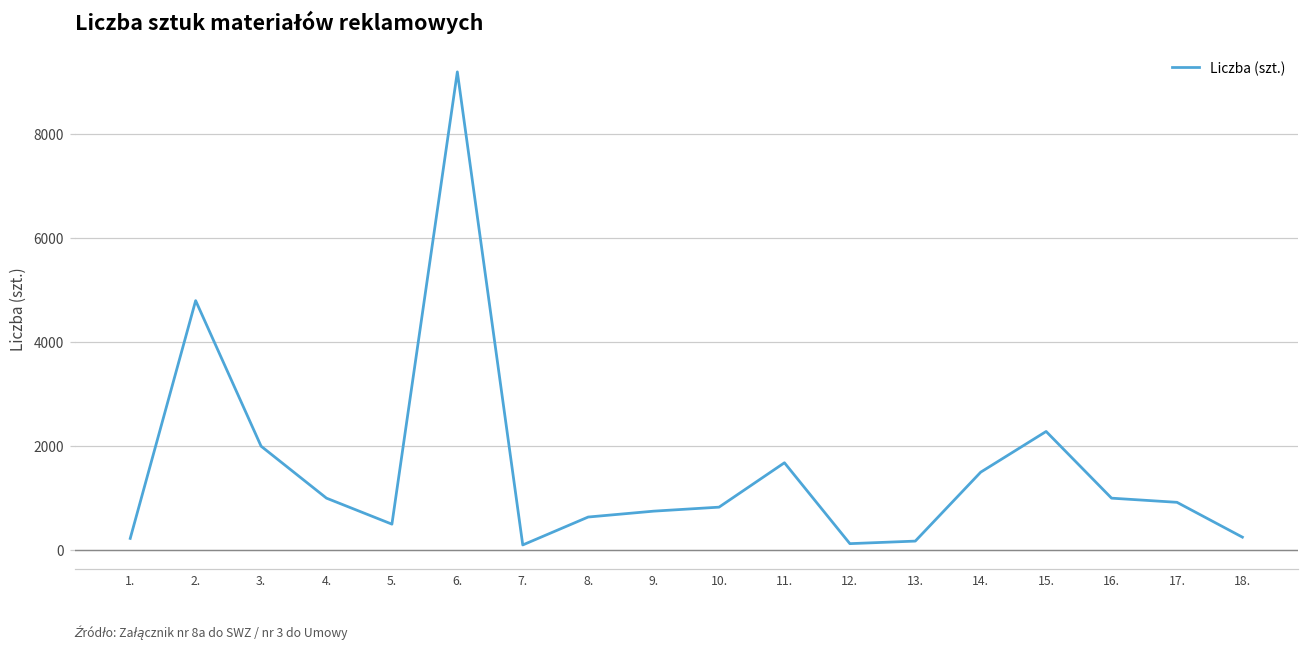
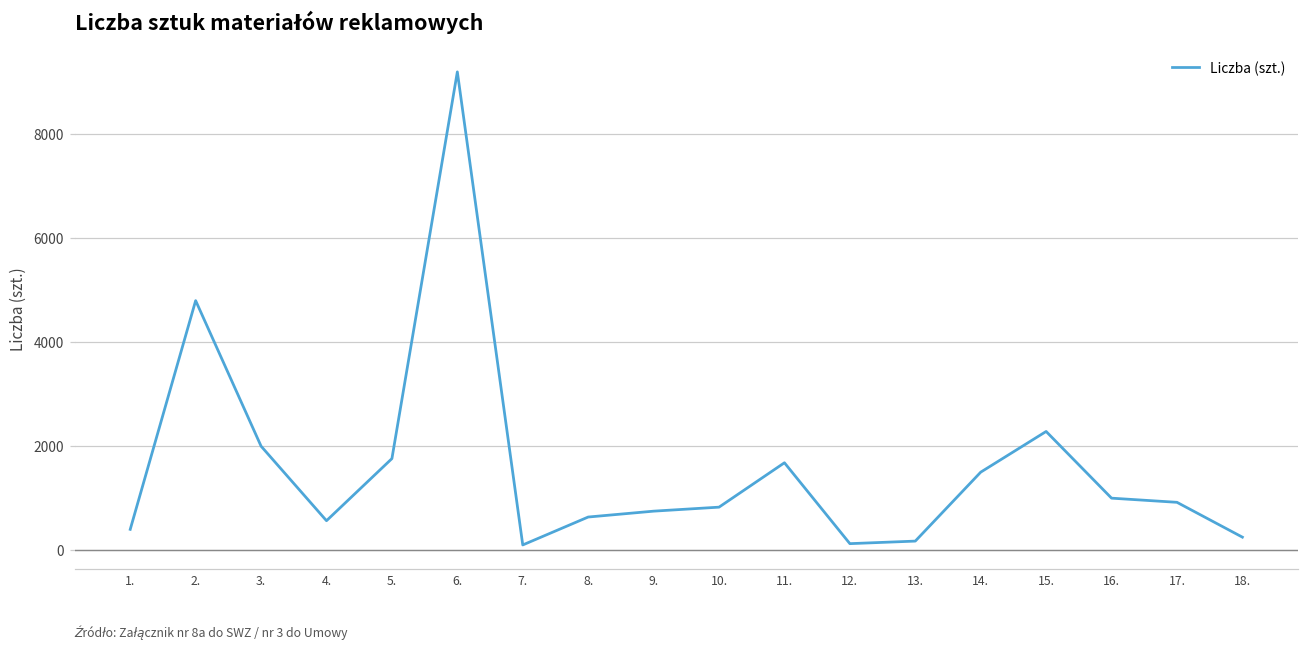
1.: 200 -> 400
4.: 1000 -> 600
5.: 500 -> 1800
